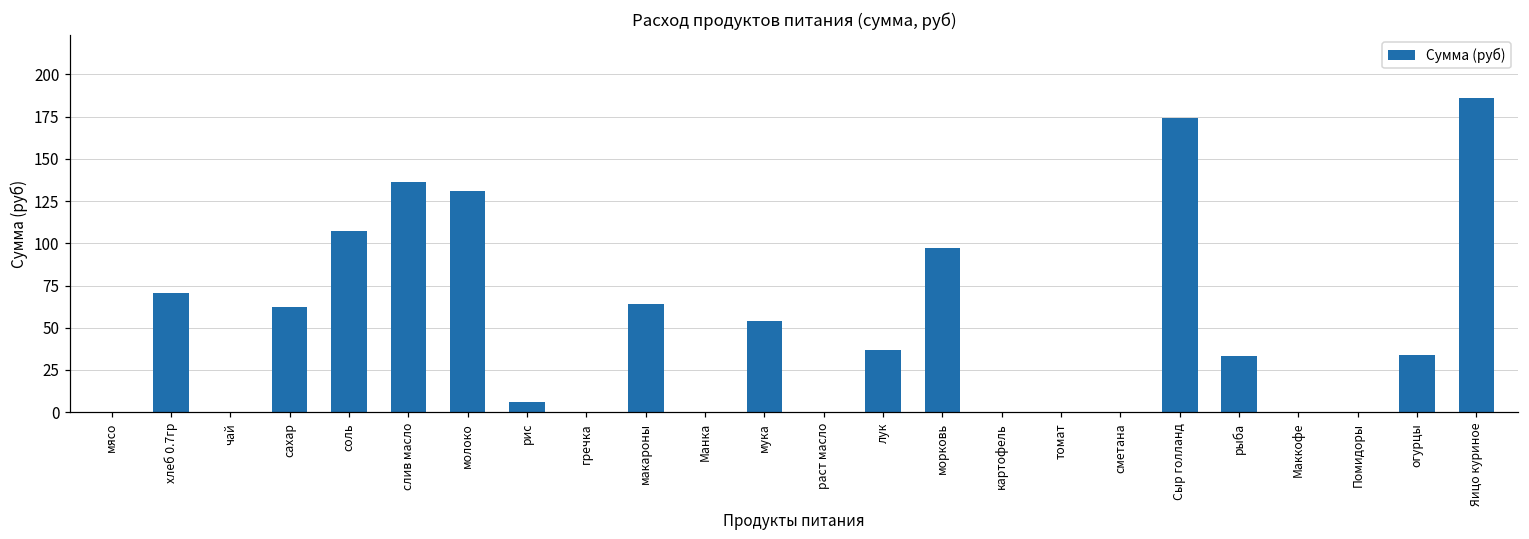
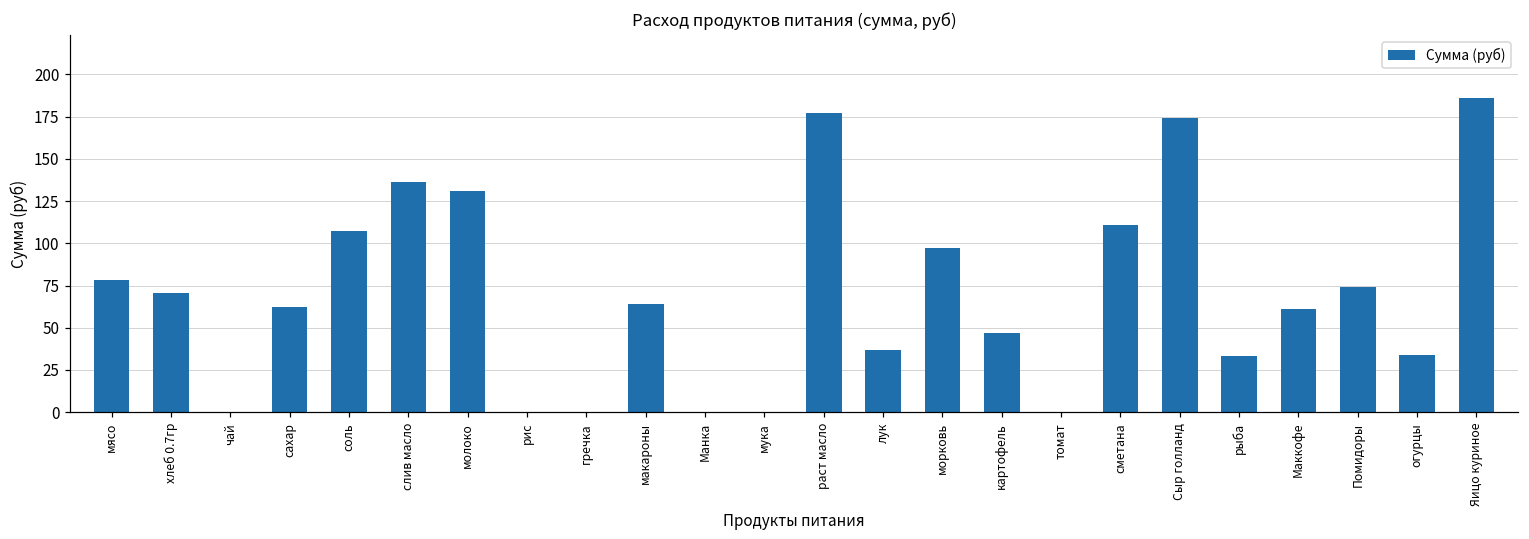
мясо: 0 -> 78
рис: 6 -> 0
мука: 54 -> 0
раст масло: 0 -> 177
картофель: 0 -> 47
сметана: 0 -> 111
Маккофе: 0 -> 61
Помидоры: 0 -> 74
